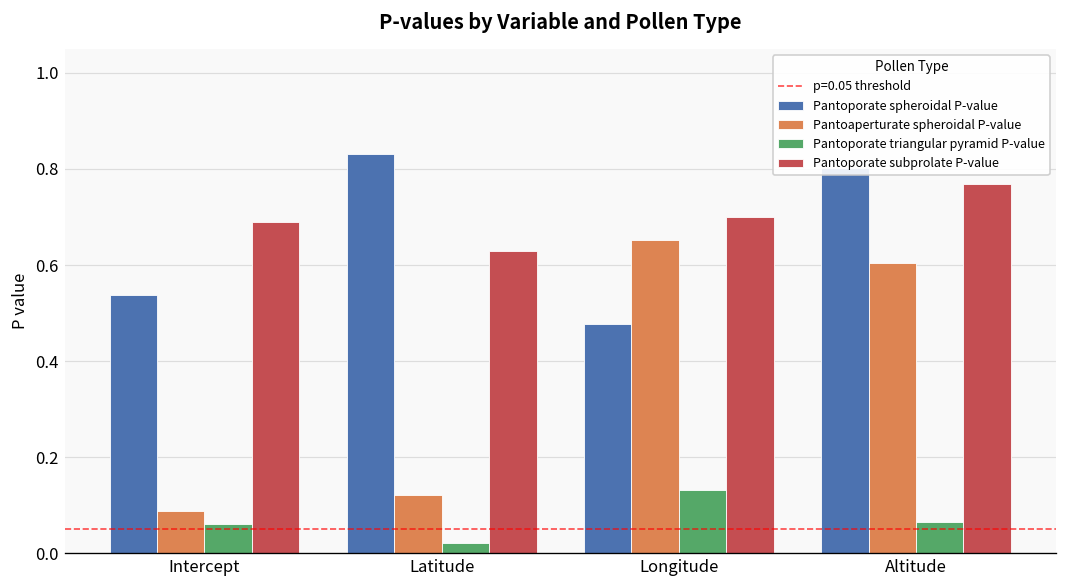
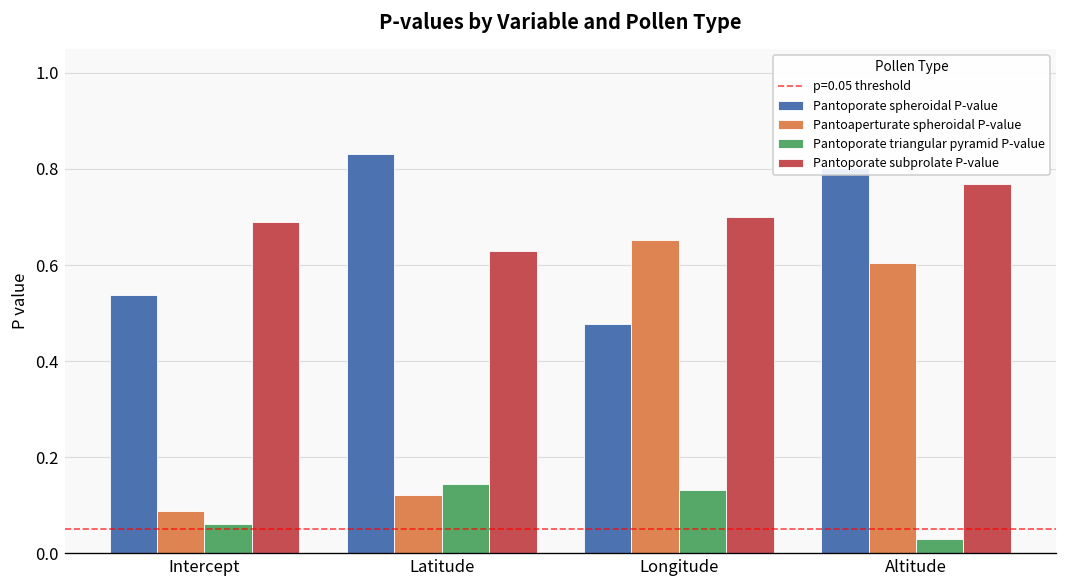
Pantoporate triangular pyramid P-value, Latitude: 0.02 -> 0.15
Pantoporate triangular pyramid P-value, Altitude: 0.07 -> 0.03
